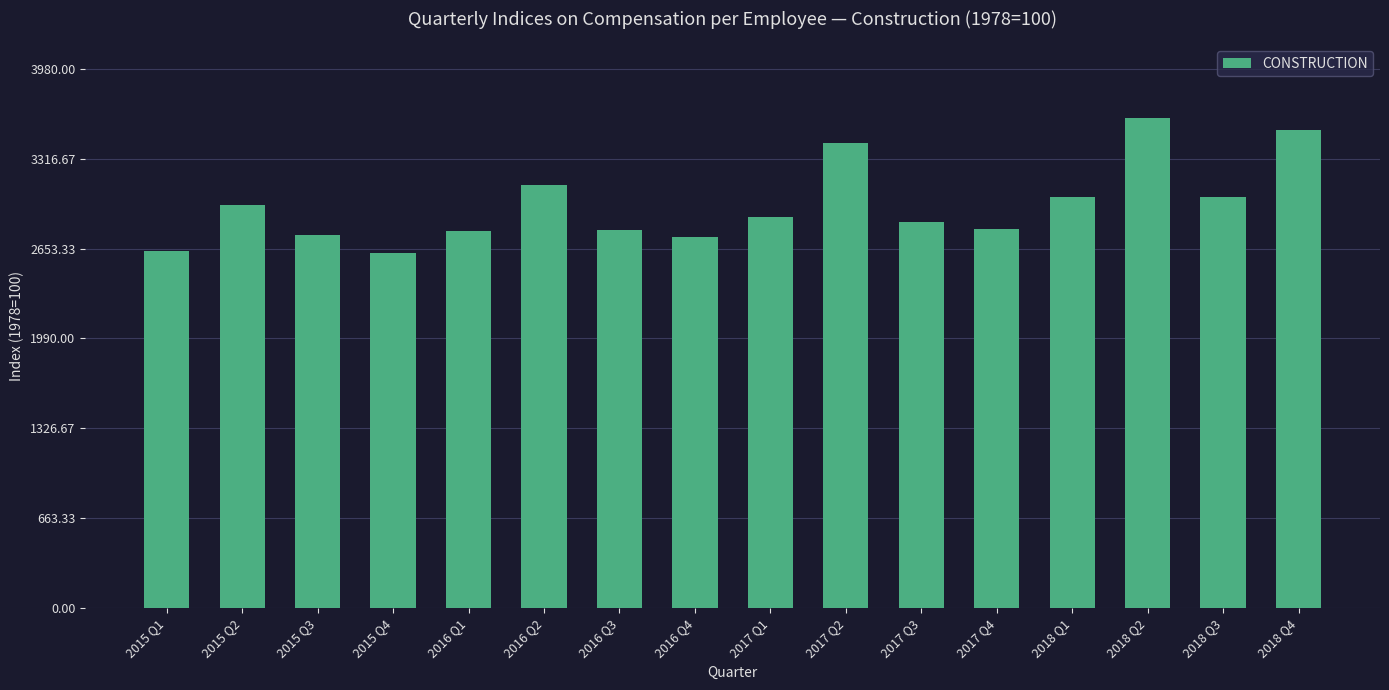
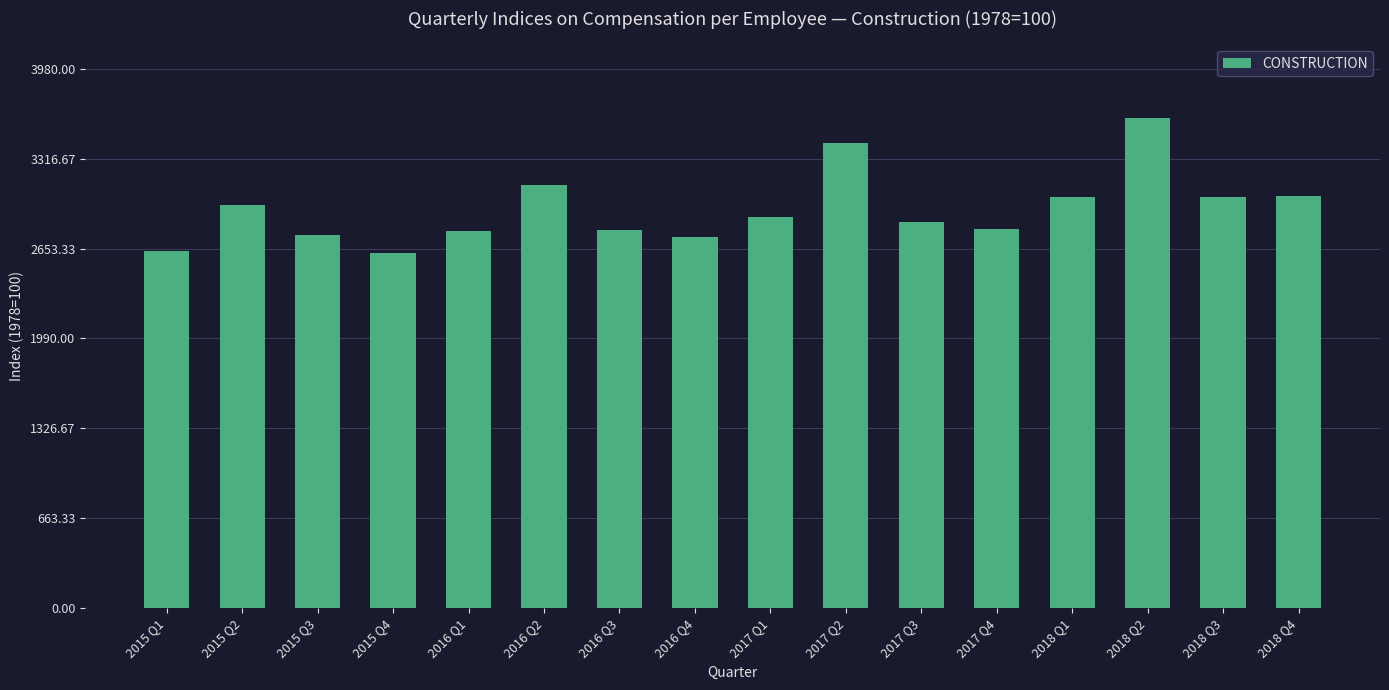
2018 Q4: 3530 -> 3040
